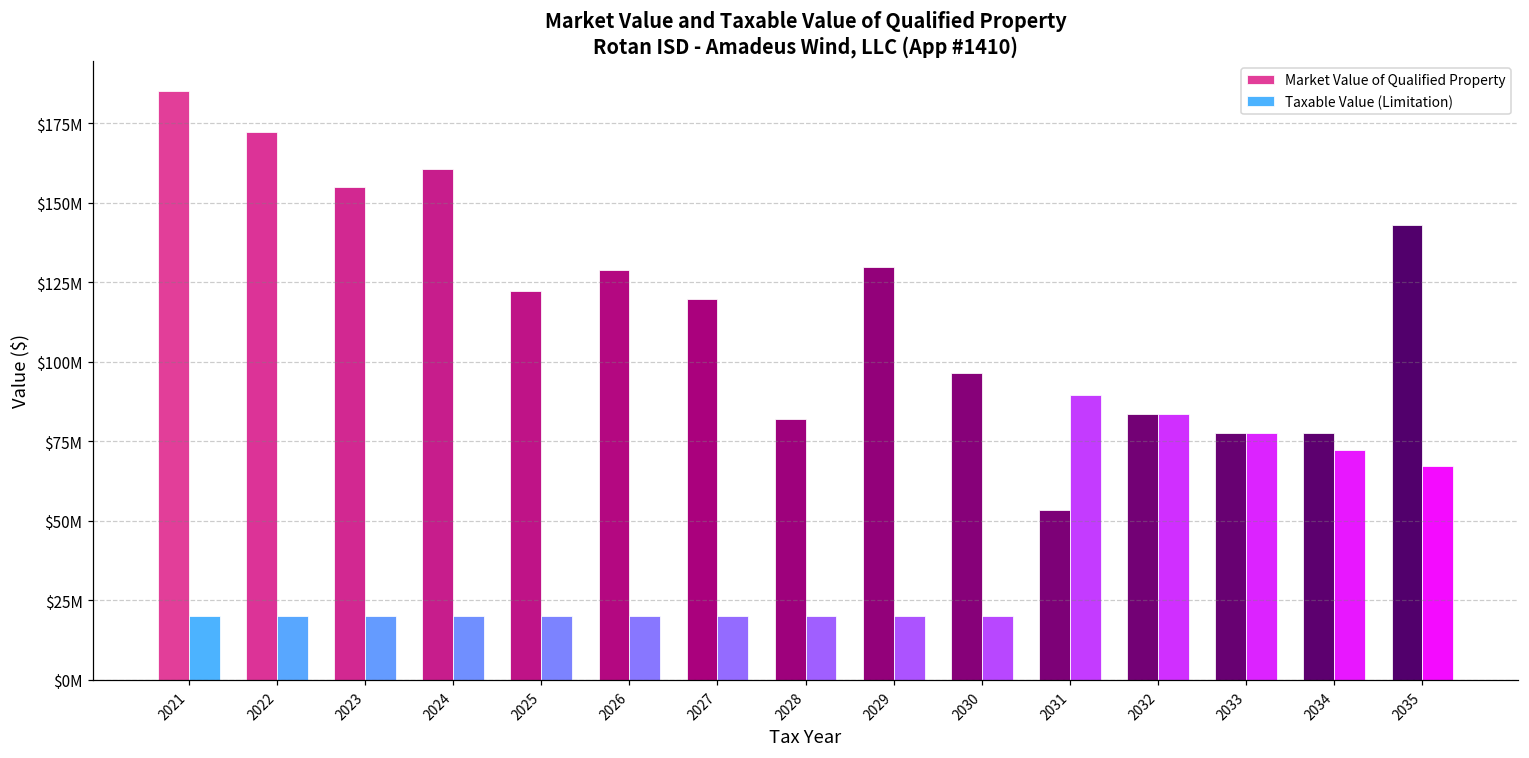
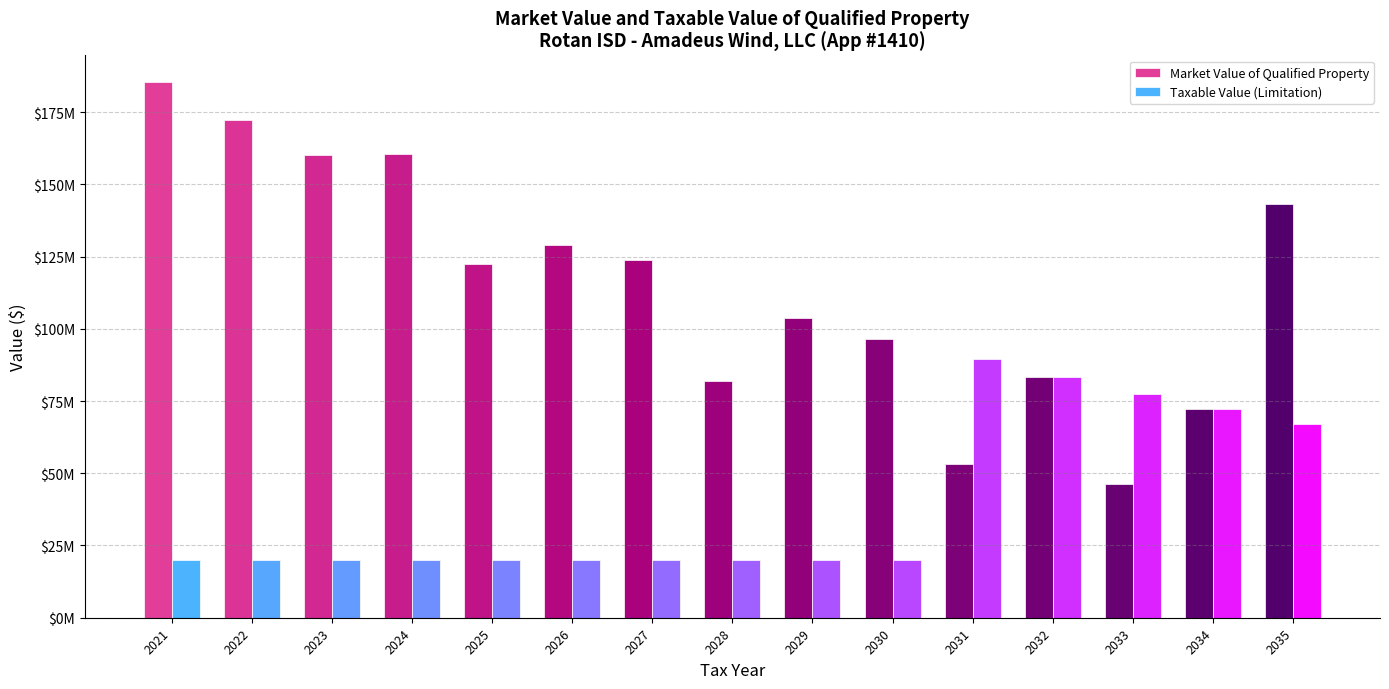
Market Value of Qualified Property, 2023: $155000000 -> $160000000
Market Value of Qualified Property, 2027: $120000000 -> $124000000
Market Value of Qualified Property, 2029: $130000000 -> $104000000
Market Value of Qualified Property, 2033: $78000000 -> $46000000
Market Value of Qualified Property, 2034: $78000000 -> $72000000
